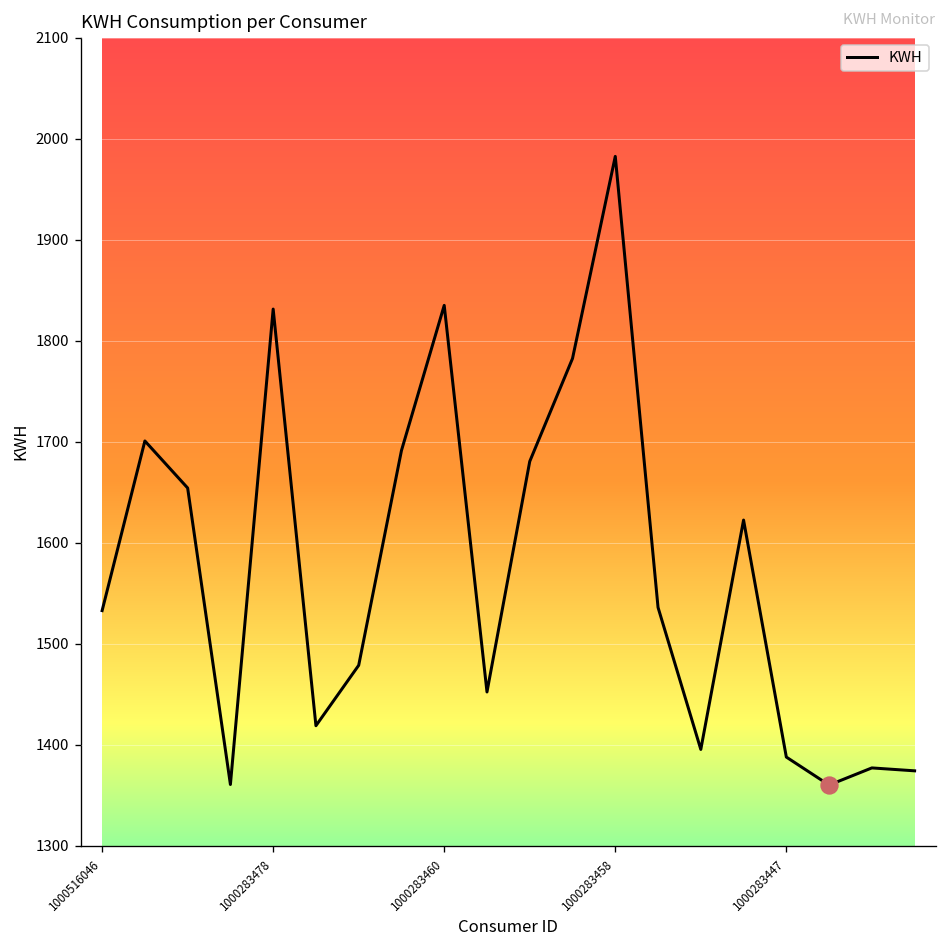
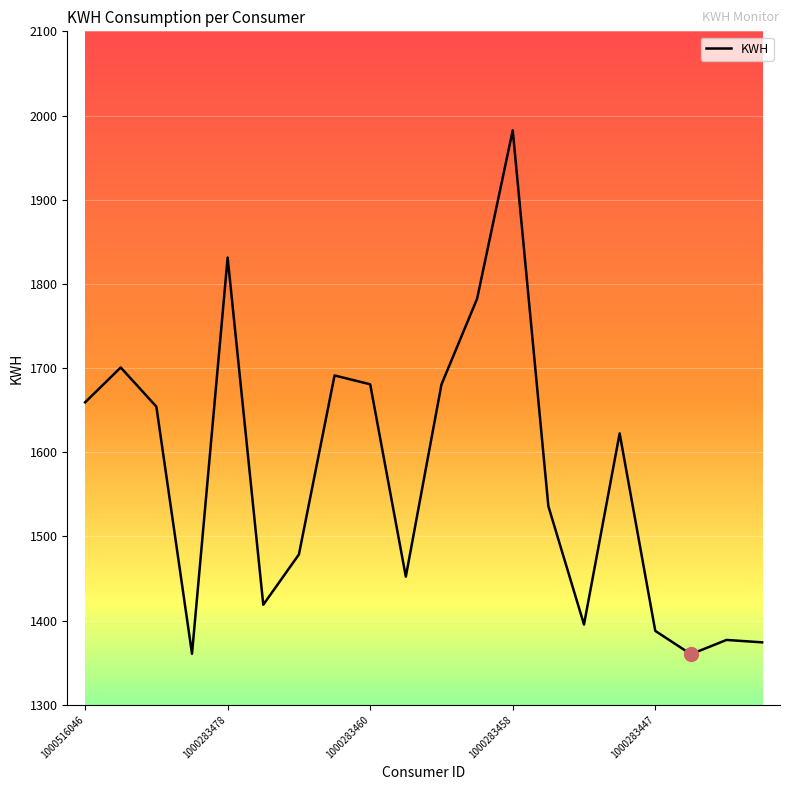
KWH, 1000516046: 1530 -> 1660
KWH, 1000283460: 1830 -> 1680
